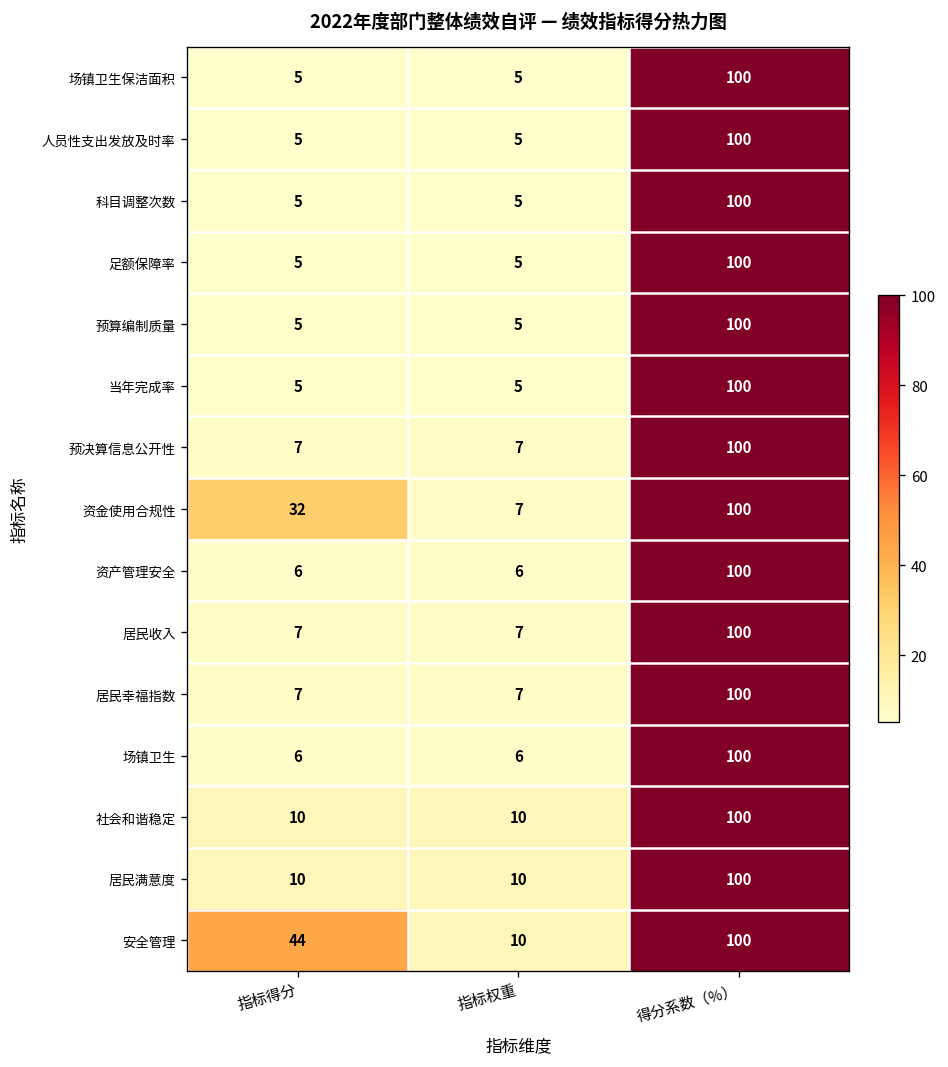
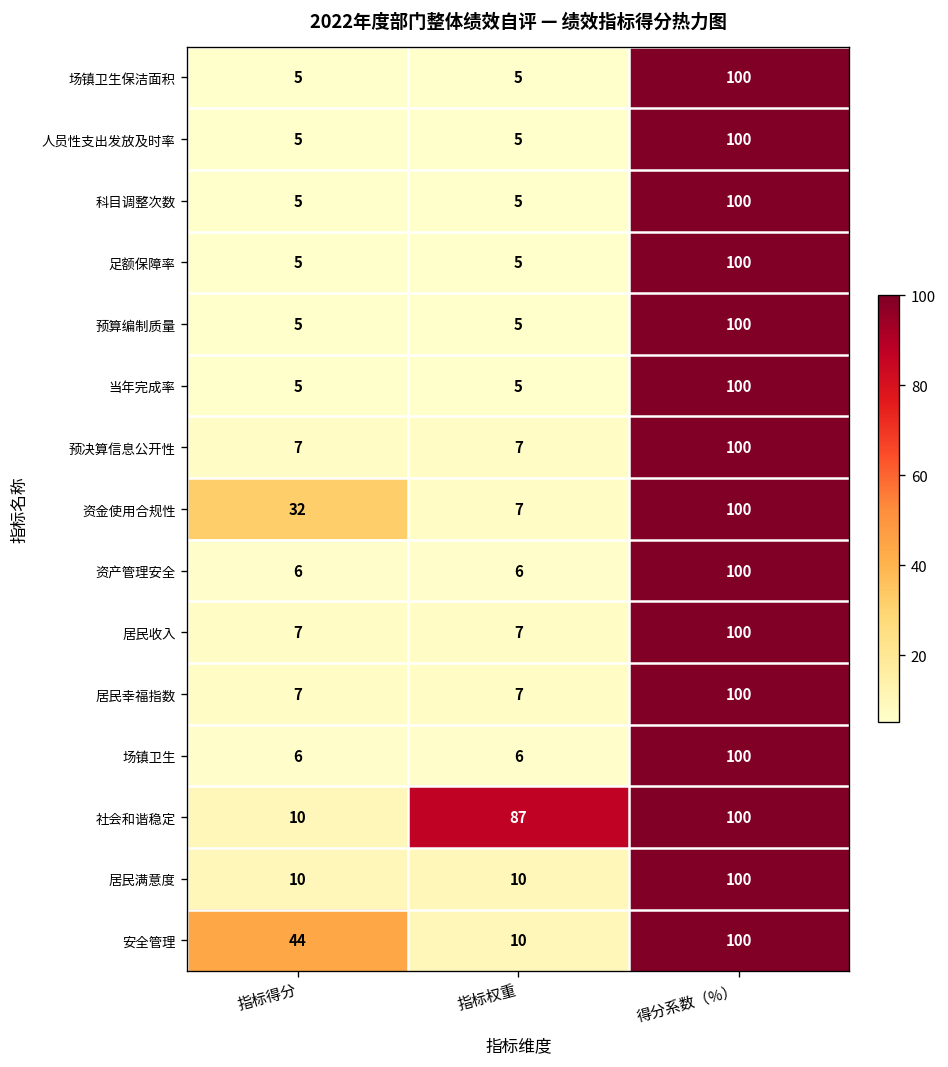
社会和谐稳定, 指标权重: 10 -> 87
